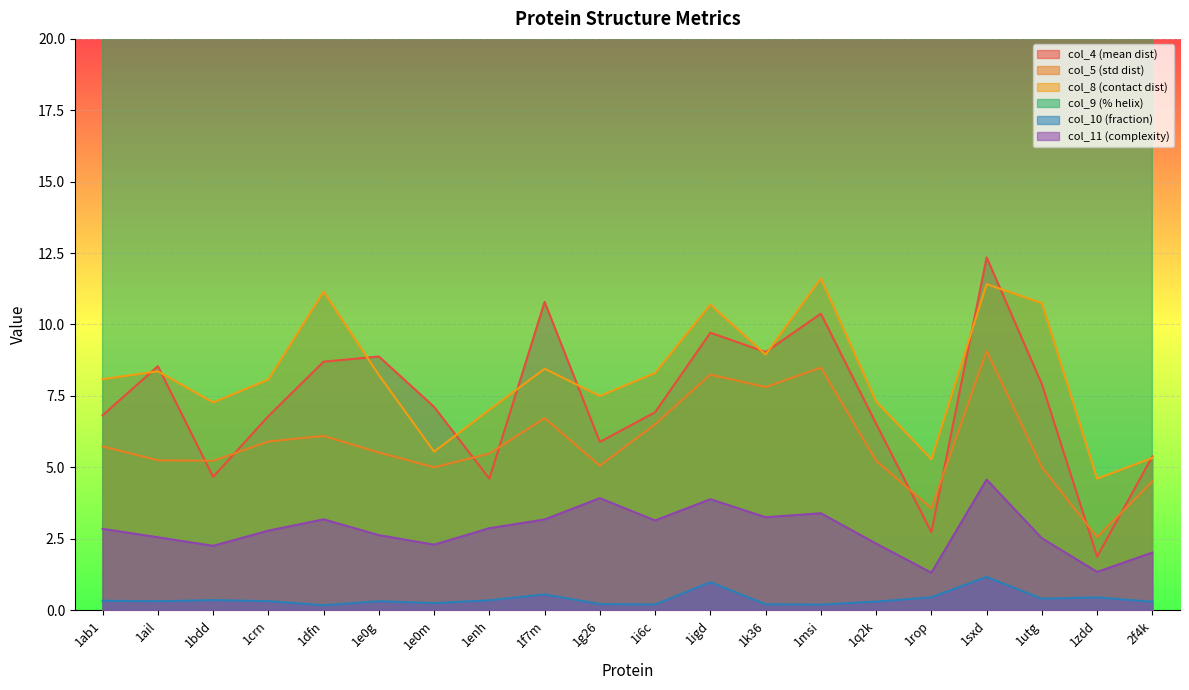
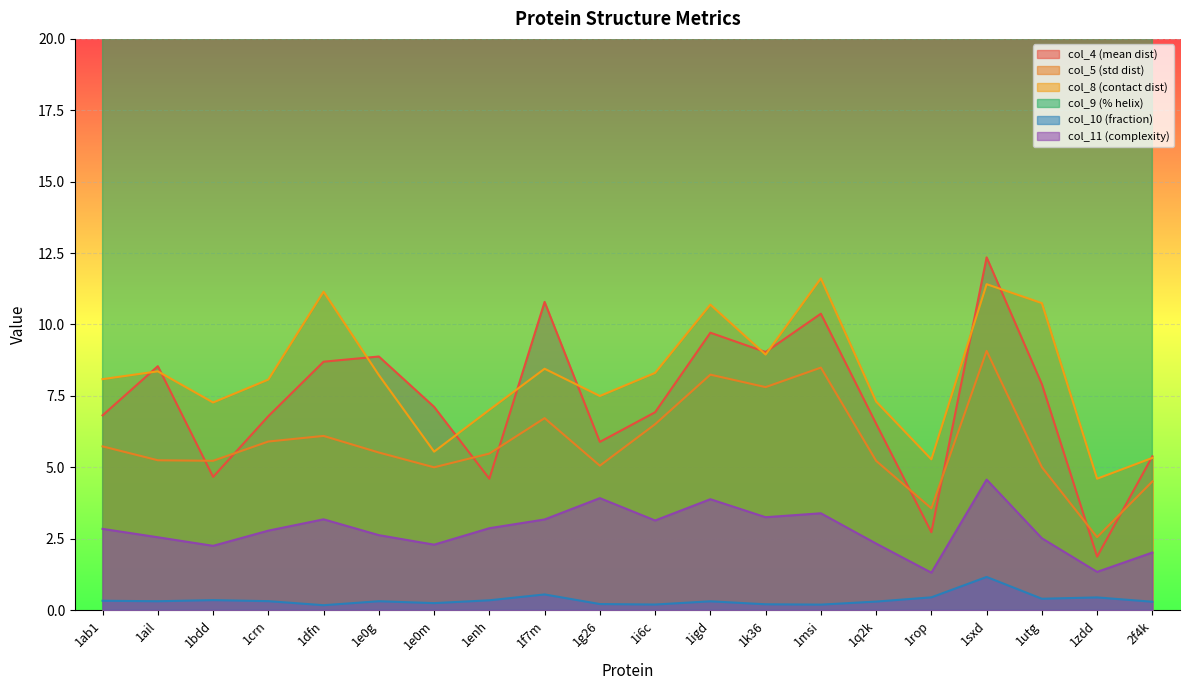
col_10 (fraction), 1igd: 1.0 -> 0.3
